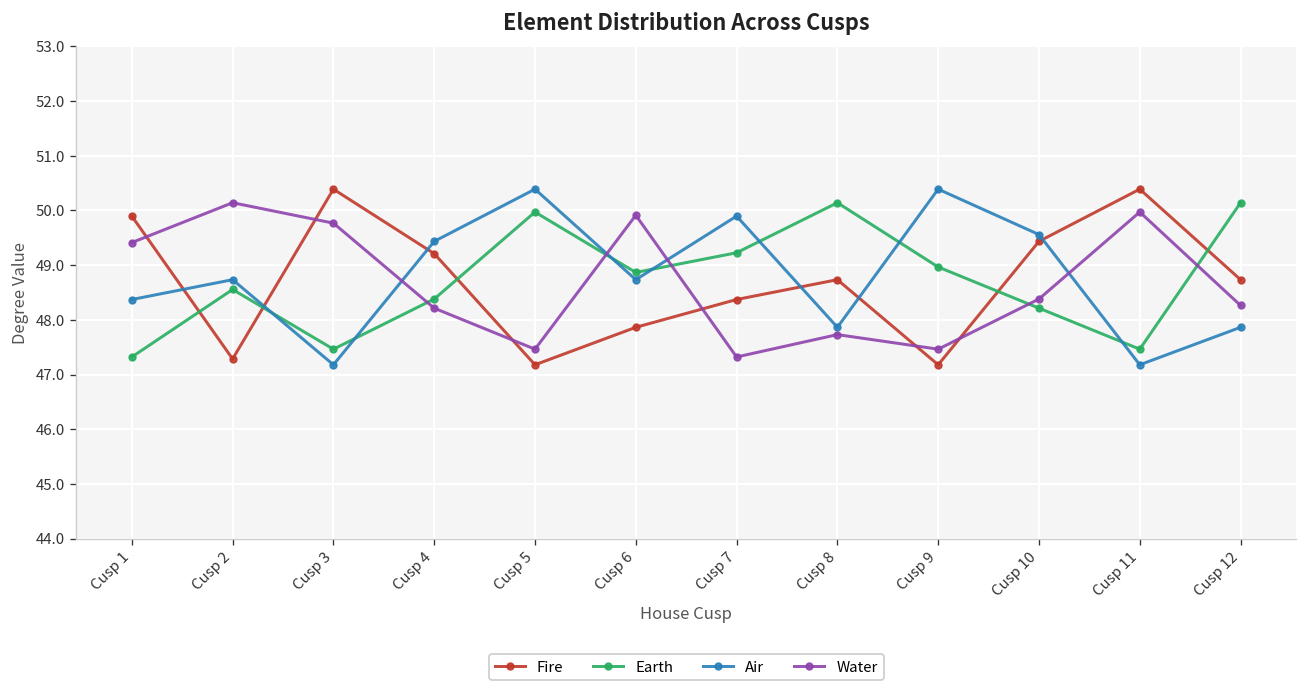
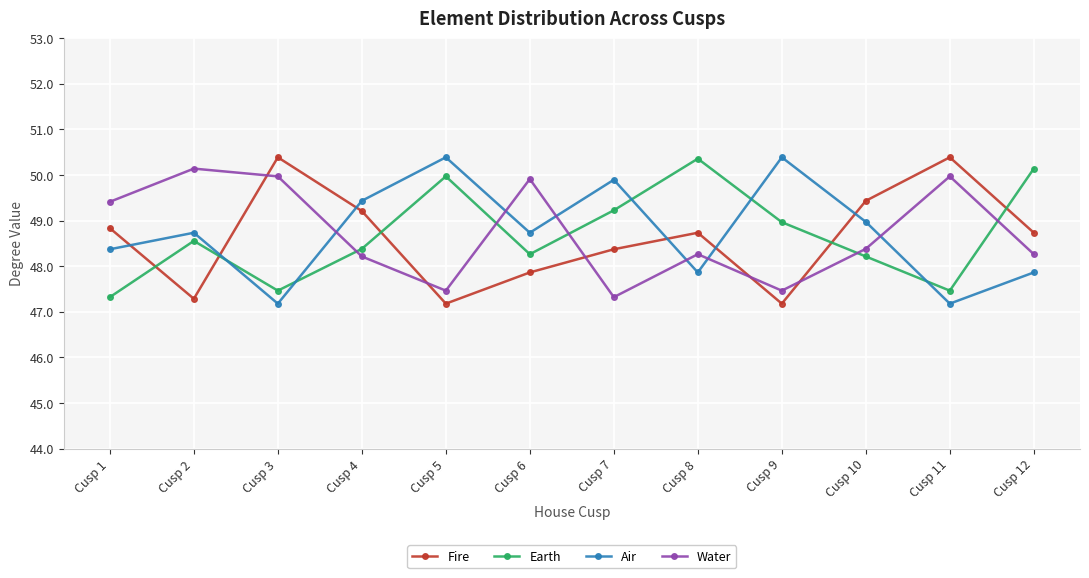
Fire, Cusp 1: 49.9 -> 48.8
Water, Cusp 3: 49.8 -> 50.0
Earth, Cusp 6: 48.9 -> 48.3
Earth, Cusp 8: 50.1 -> 50.4
Water, Cusp 8: 47.7 -> 48.3
Air, Cusp 10: 49.6 -> 49.0
